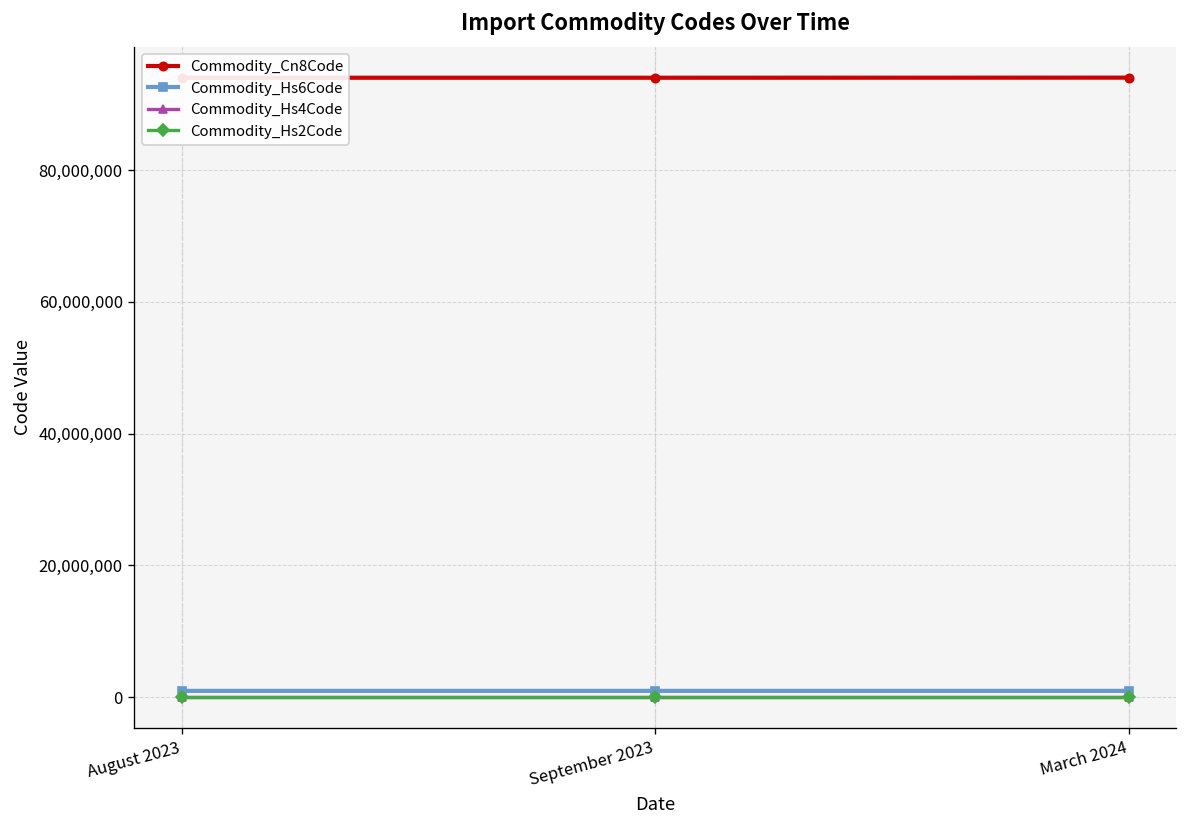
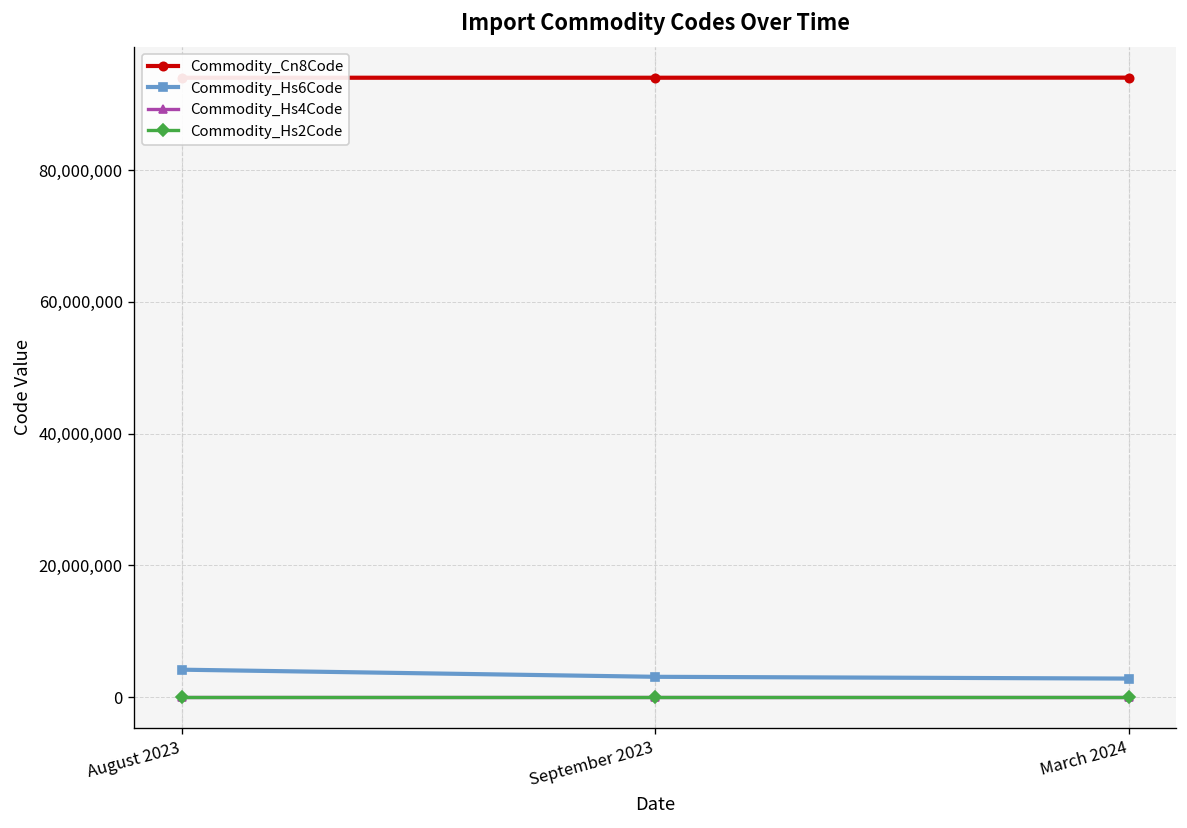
Commodity_Hs6Code, August 2023: 1,000,000 -> 4,000,000
Commodity_Hs6Code, September 2023: 1,000,000 -> 3,000,000
Commodity_Hs6Code, March 2024: 1,000,000 -> 3,000,000
